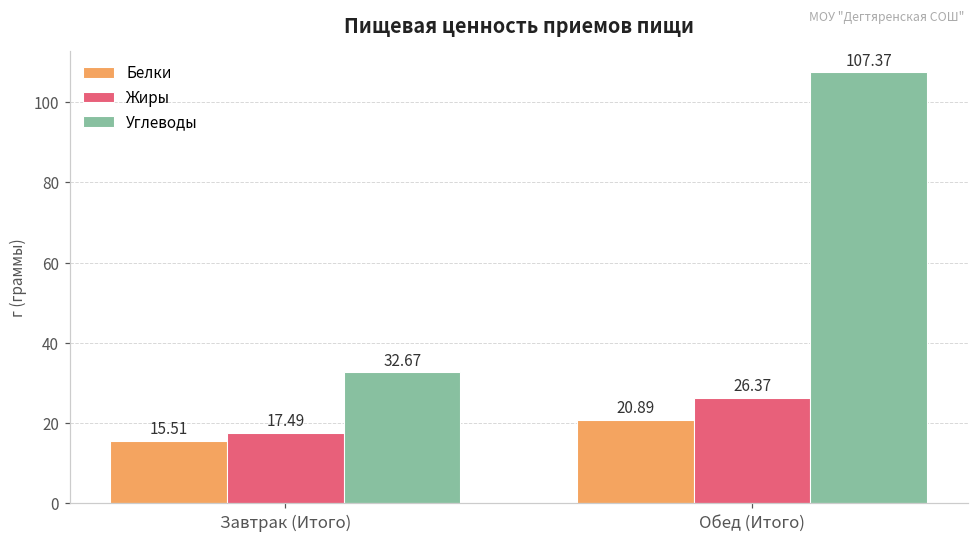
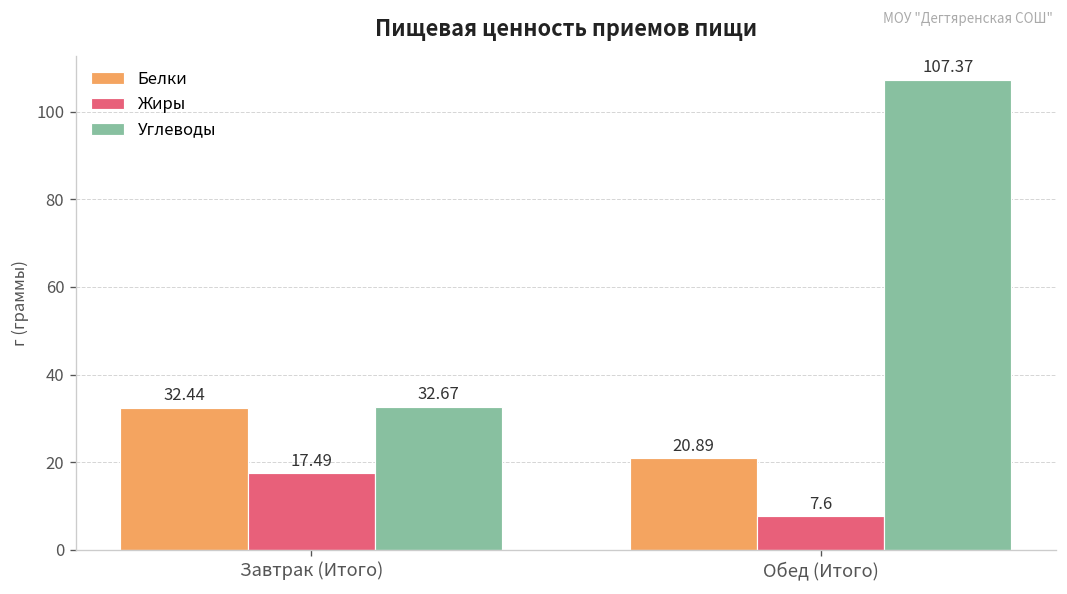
Белки, Завтрак (Итого): 15.51 -> 32.44
Жиры, Обед (Итого): 26.37 -> 7.6
